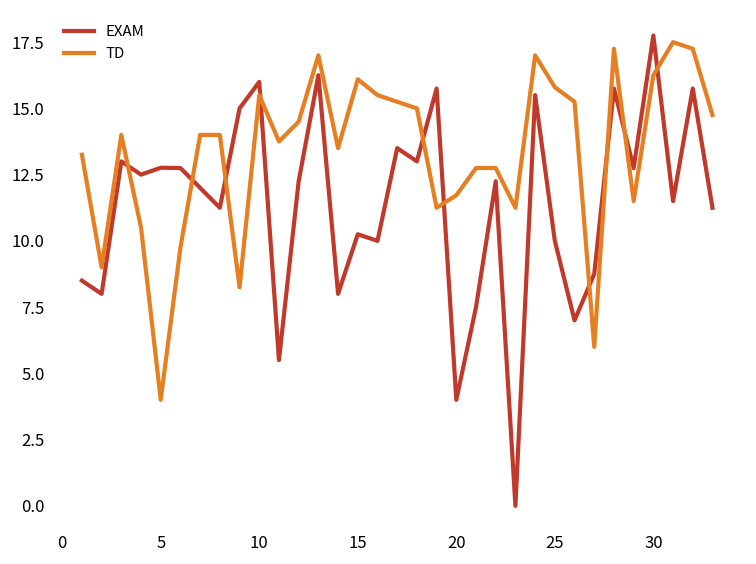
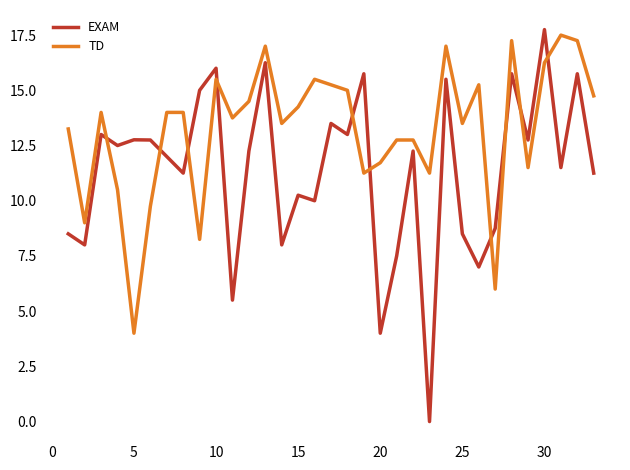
TD, 15: 16.1 -> 14.3
EXAM, 25: 10.0 -> 8.5
TD, 25: 15.8 -> 13.5
